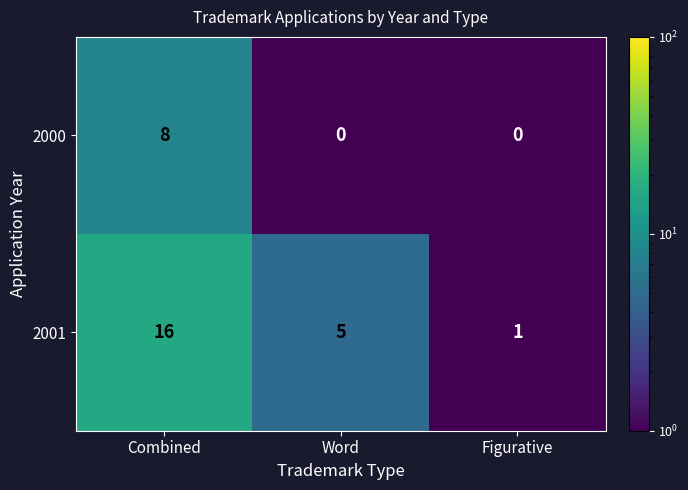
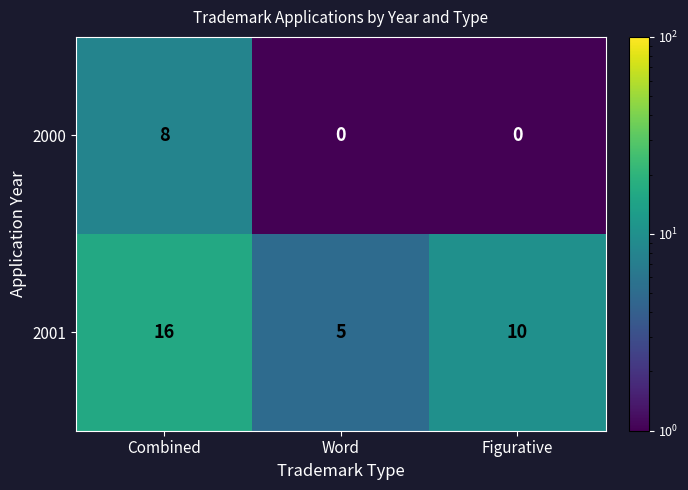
2001, Figurative: 1 -> 10
